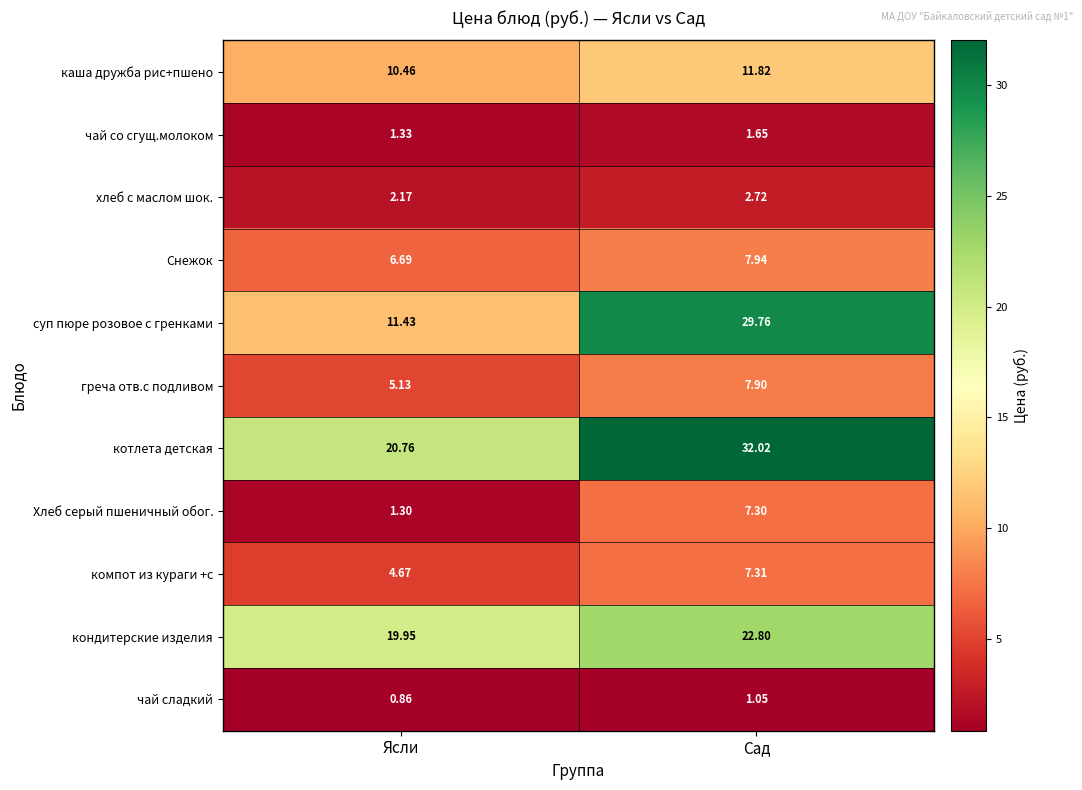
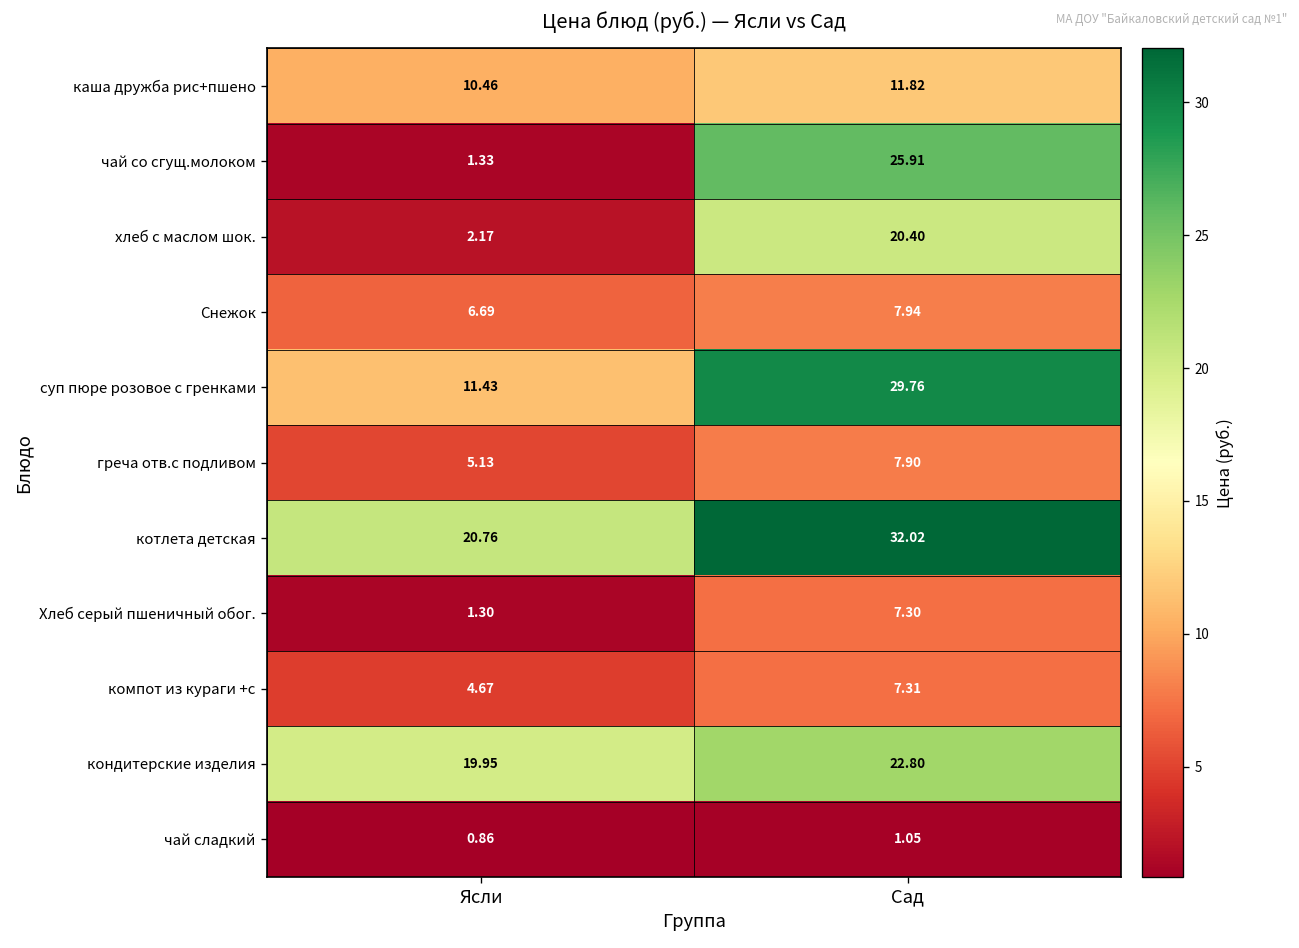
чай со сгущ.молоком, Сад: 1.65 -> 25.91
хлеб с маслом шок., Сад: 2.72 -> 20.40
